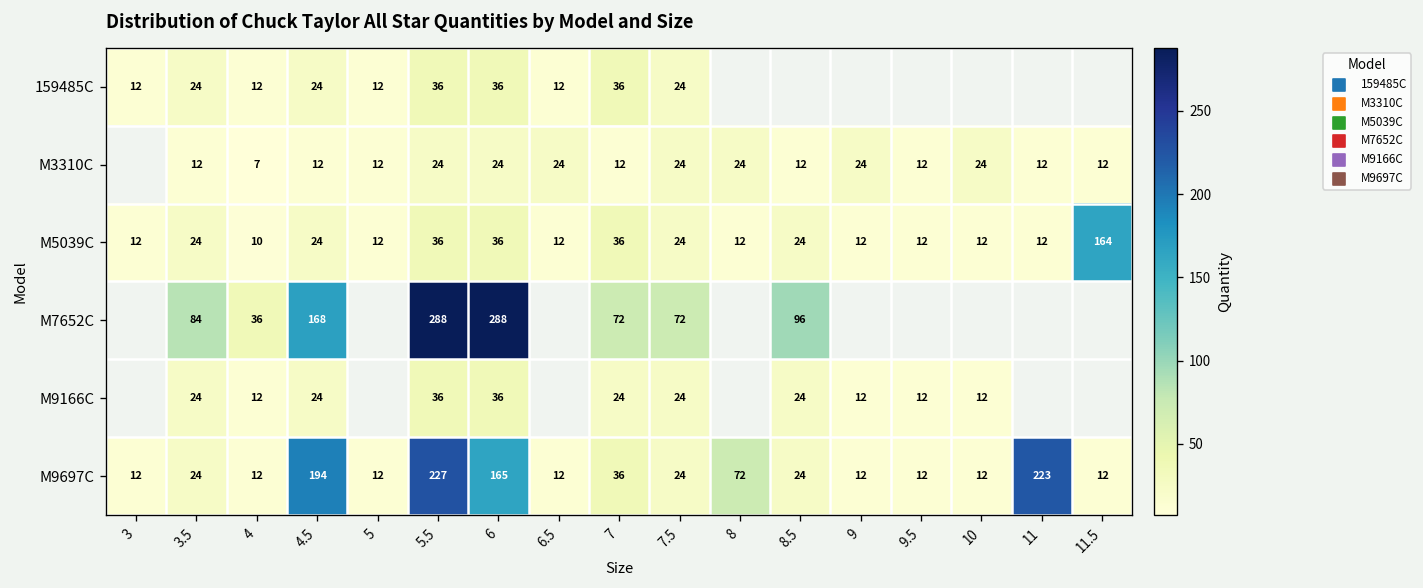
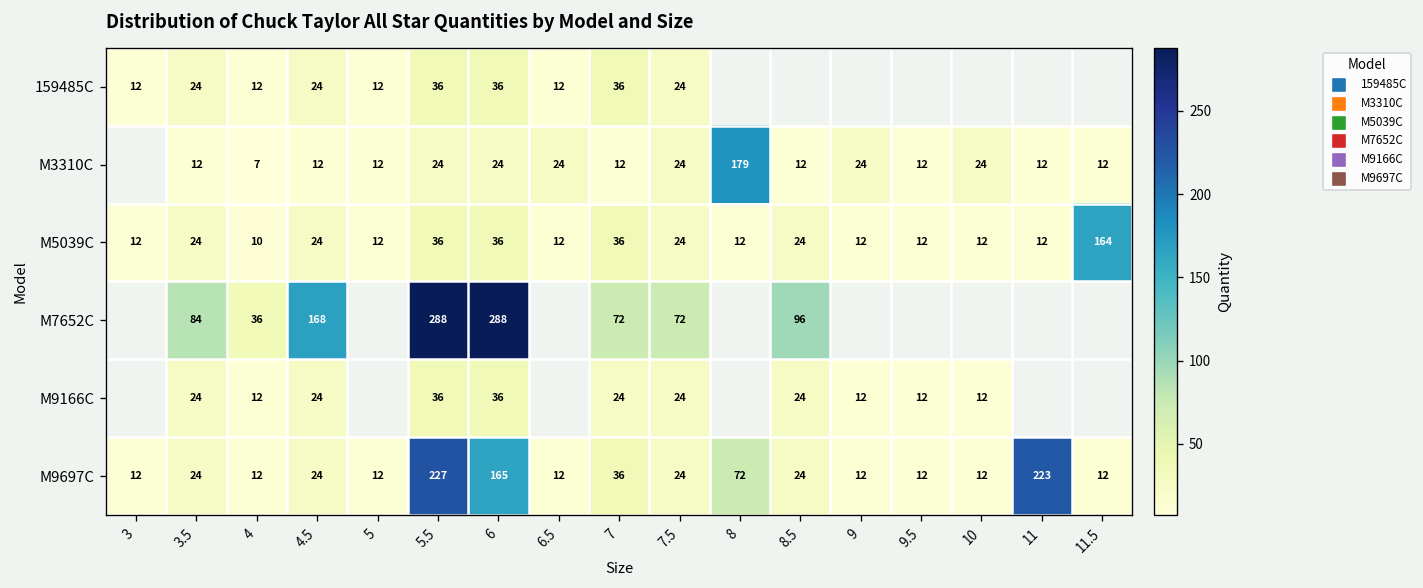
M3310C, 8: 24 -> 179
M9697C, 4.5: 194 -> 24
